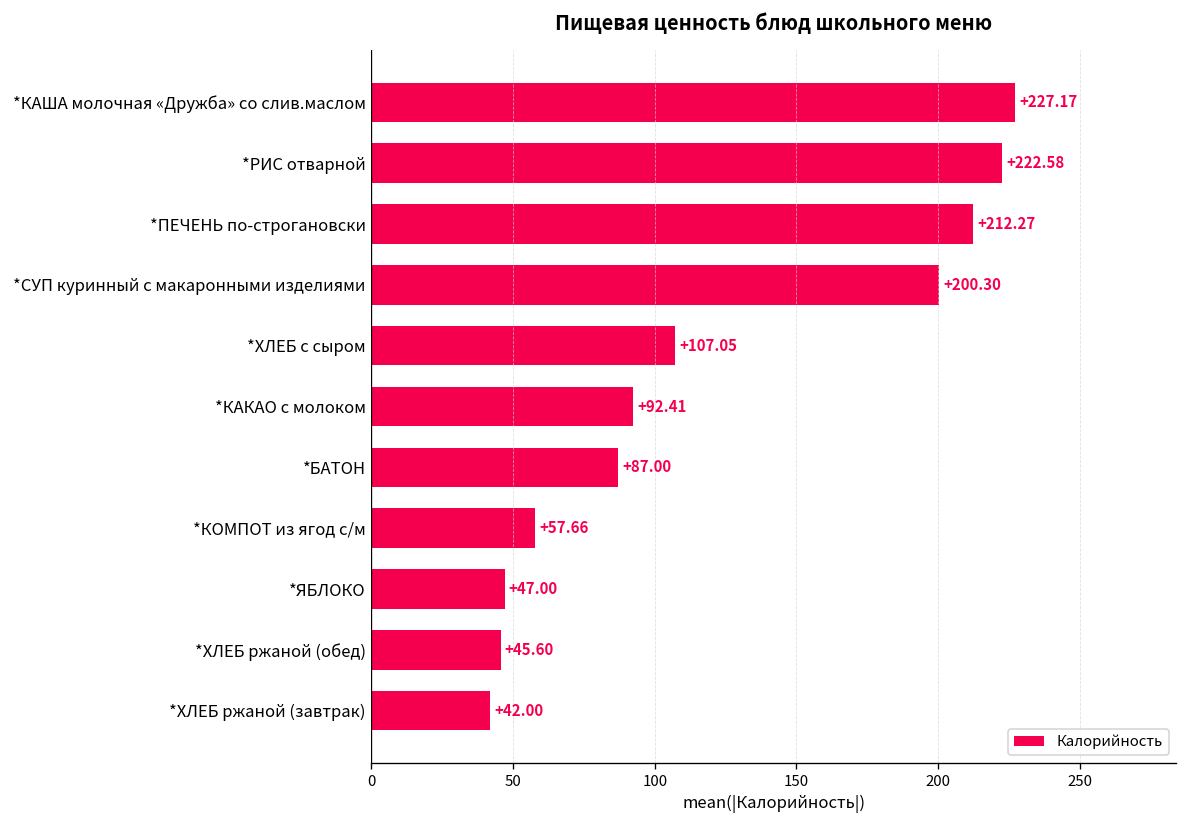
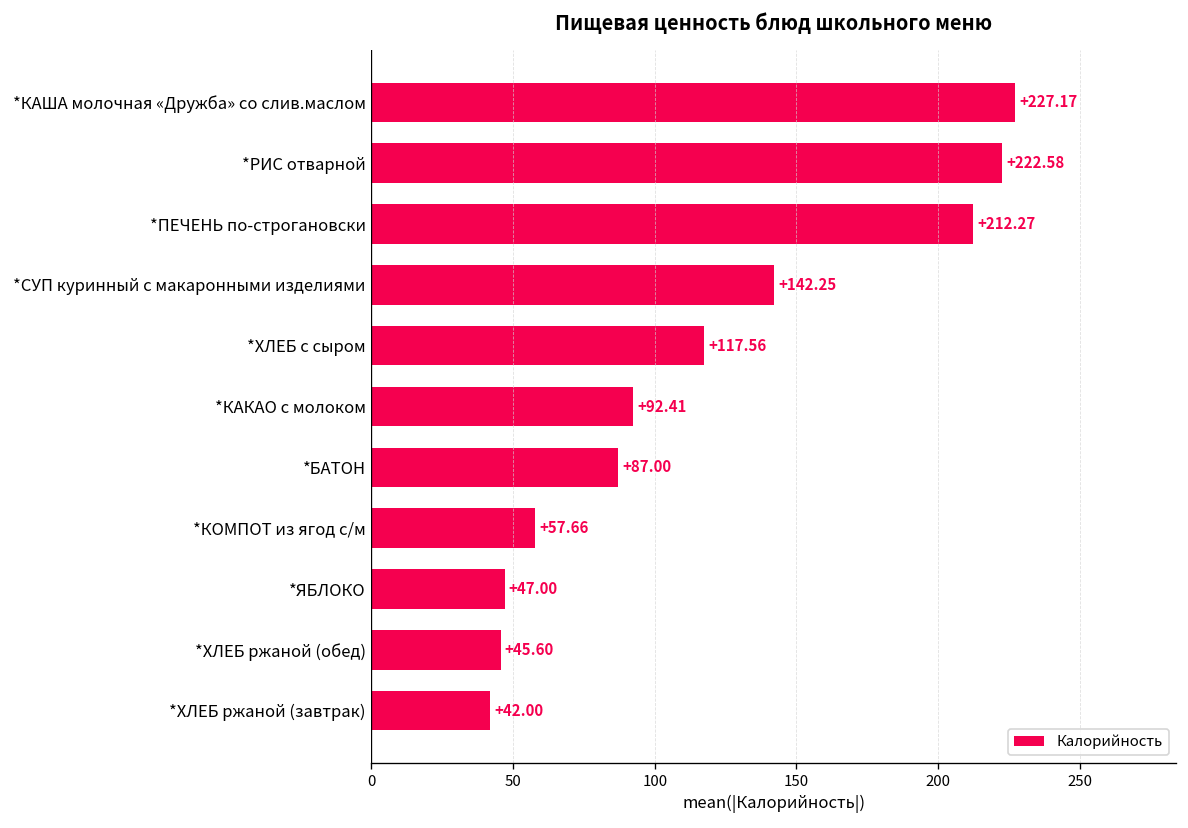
*СУП куринный с макаронными изделиями: +200.30 -> +142.25
*ХЛЕБ с сыром: +107.05 -> +117.56
